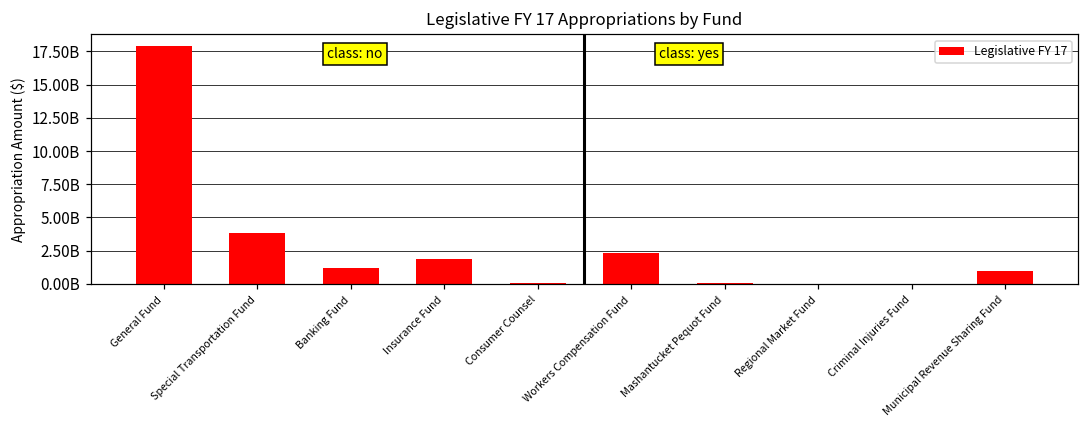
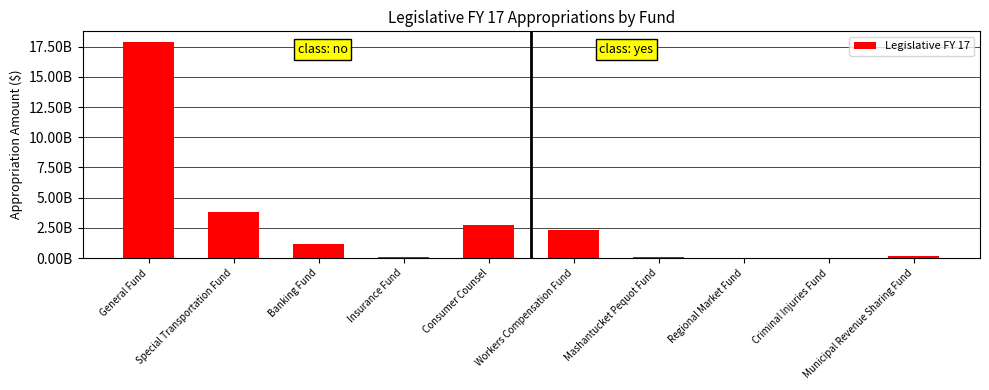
Insurance Fund: 1900000000 -> 100000000
Consumer Counsel: 0 -> 2800000000
Municipal Revenue Sharing Fund: 900000000 -> 200000000
